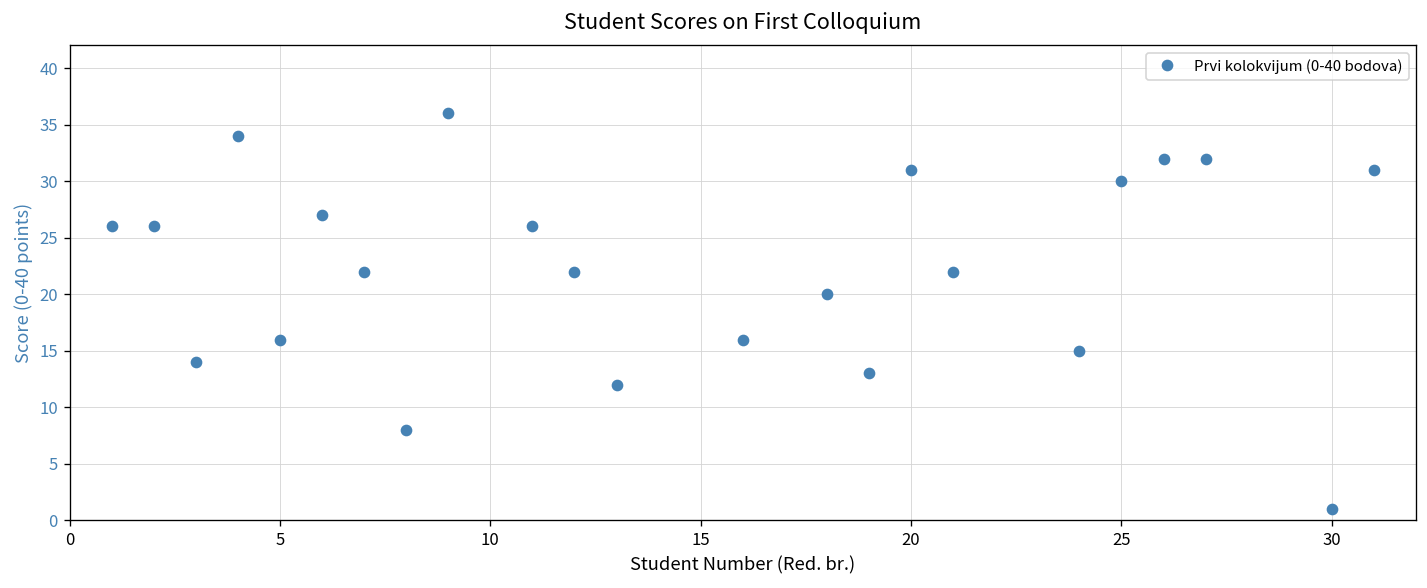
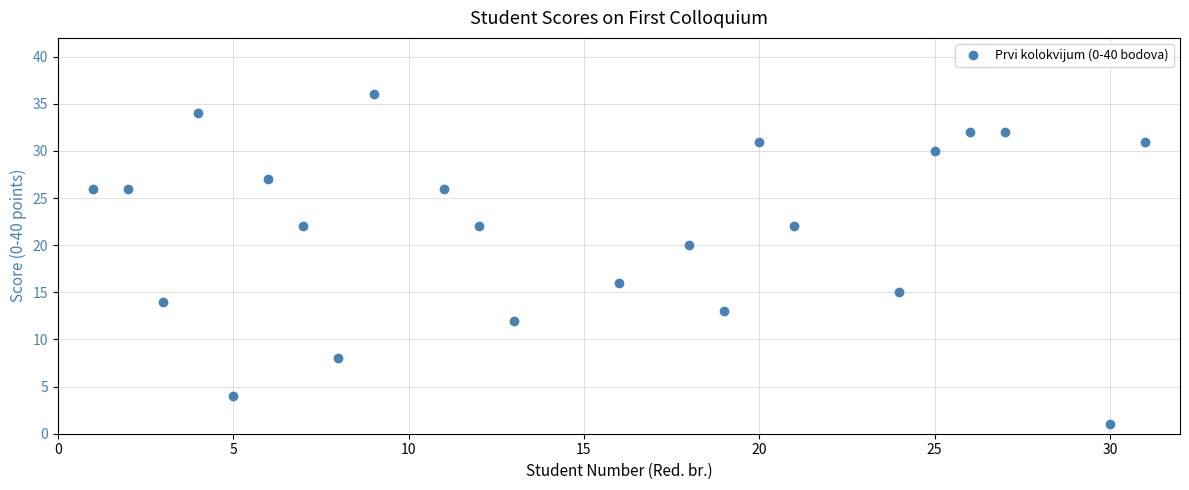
5: 16 -> 4
